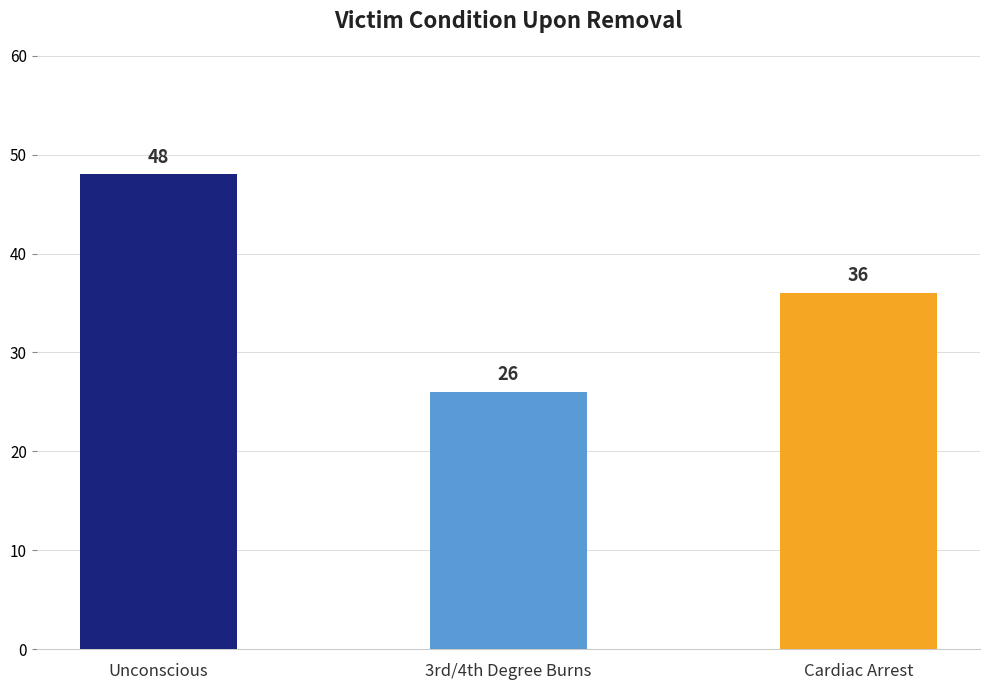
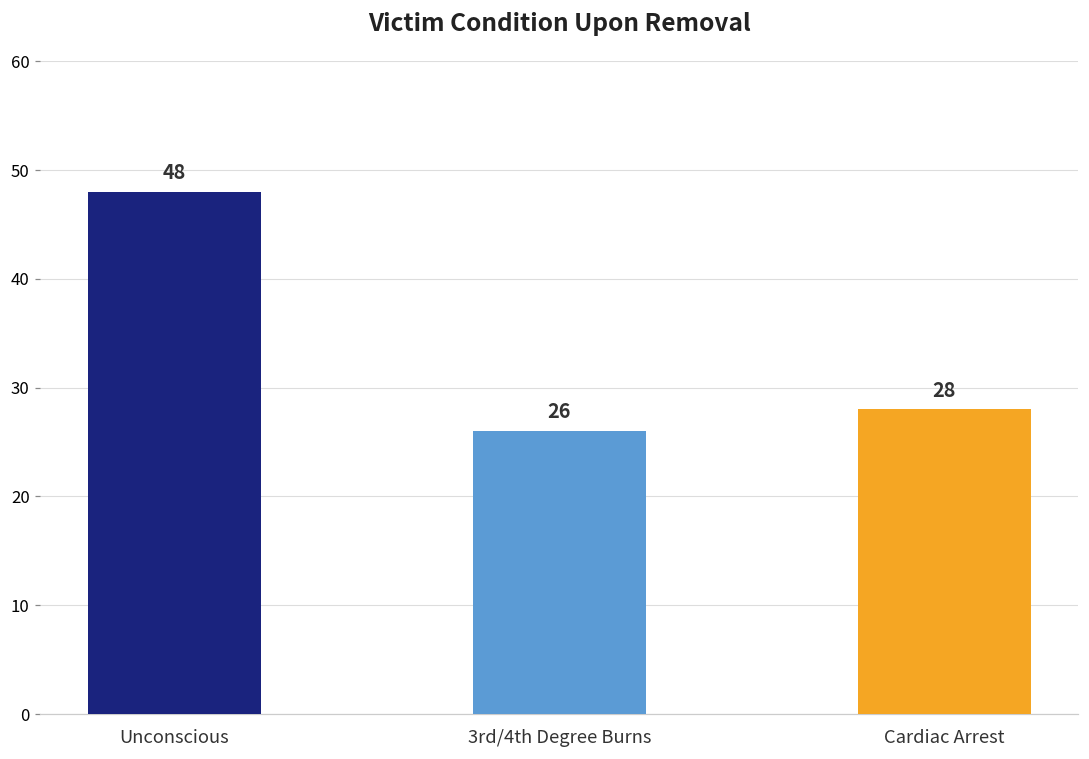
Cardiac Arrest: 36 -> 28
